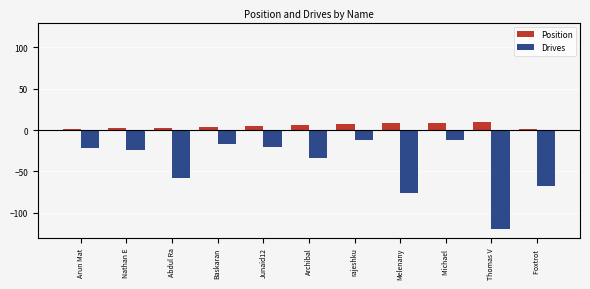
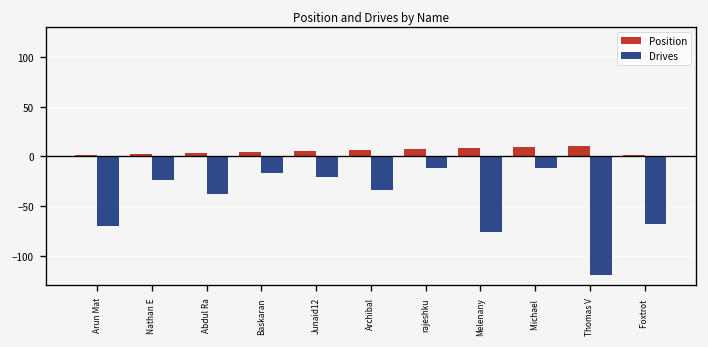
Drives, Arun Mat: -20 -> -70
Drives, Abdul Ra: -60 -> -40
